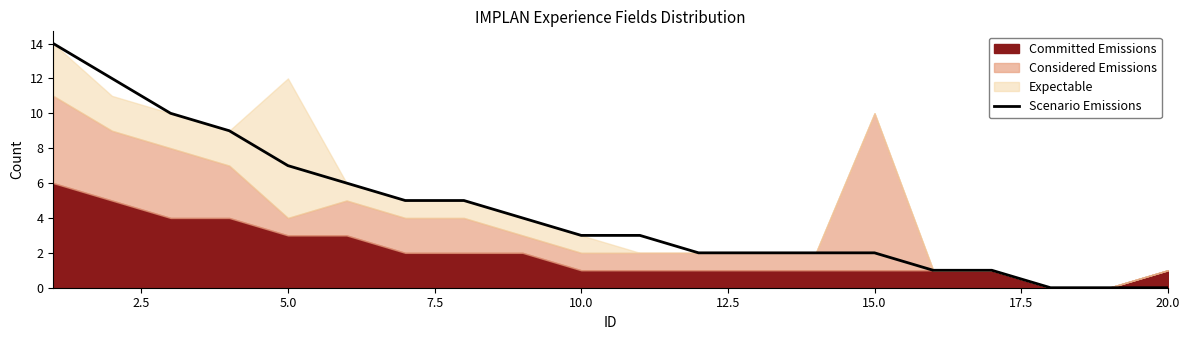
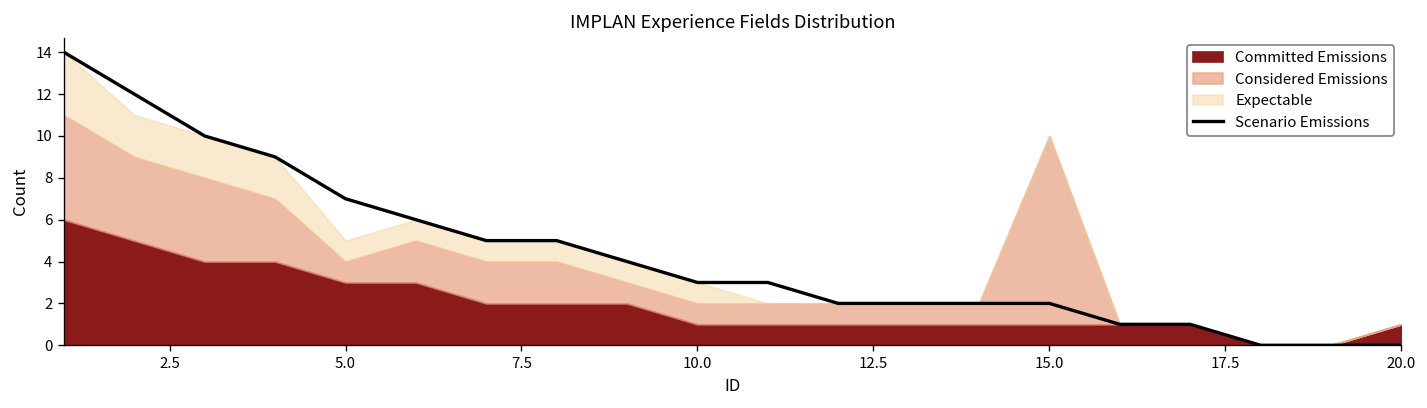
Expectable, 5.0: 8 -> 1
